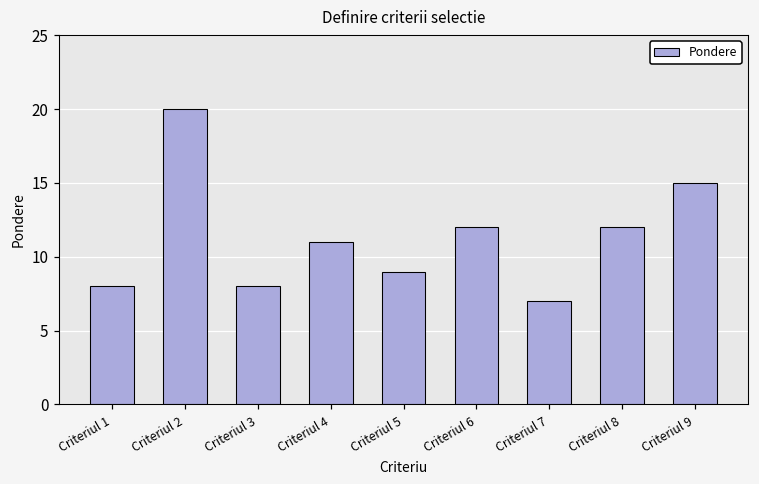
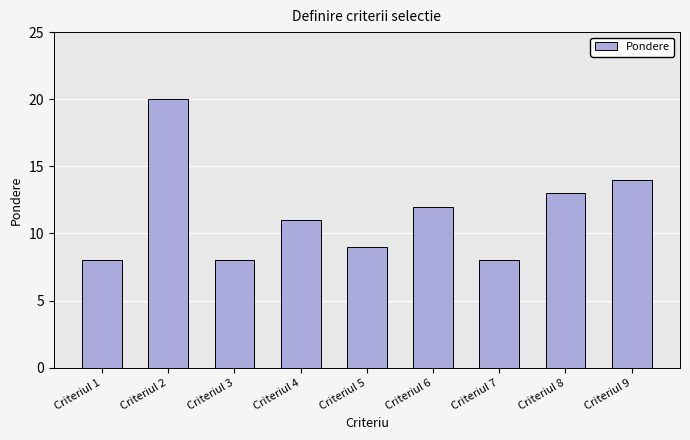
Criteriul 7: 7 -> 8
Criteriul 8: 12 -> 13
Criteriul 9: 15 -> 14
